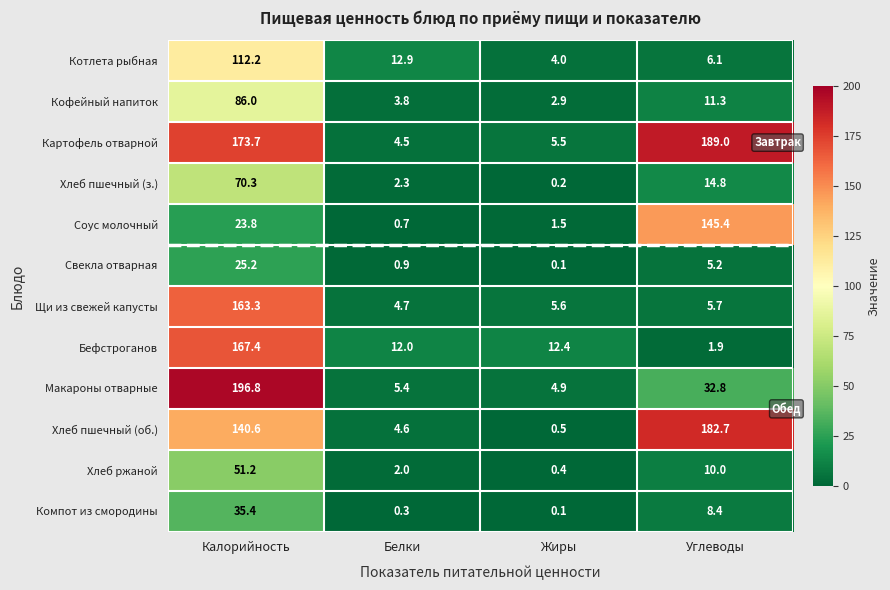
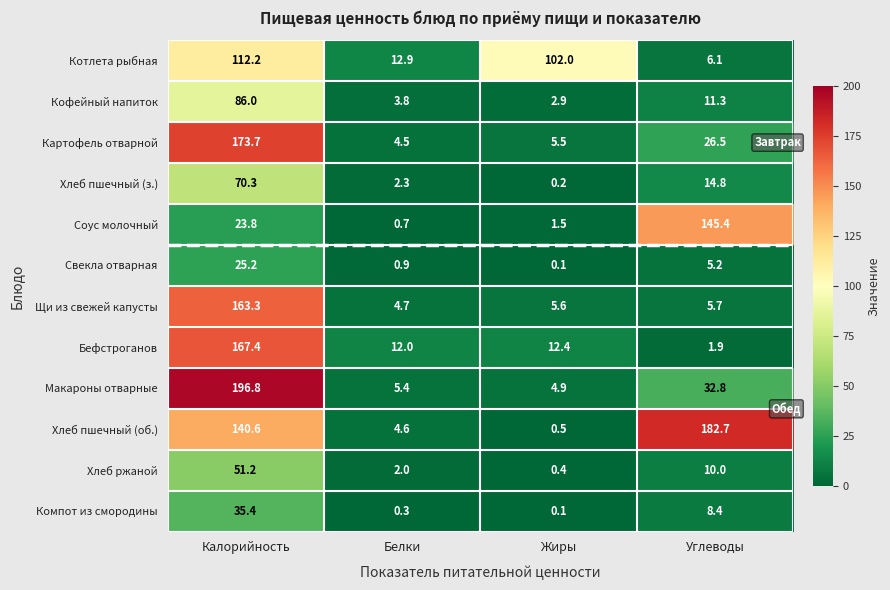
Котлета рыбная, Жиры: 4.0 -> 102.0
Картофель отварной, Углеводы: 189.0 -> 26.5
